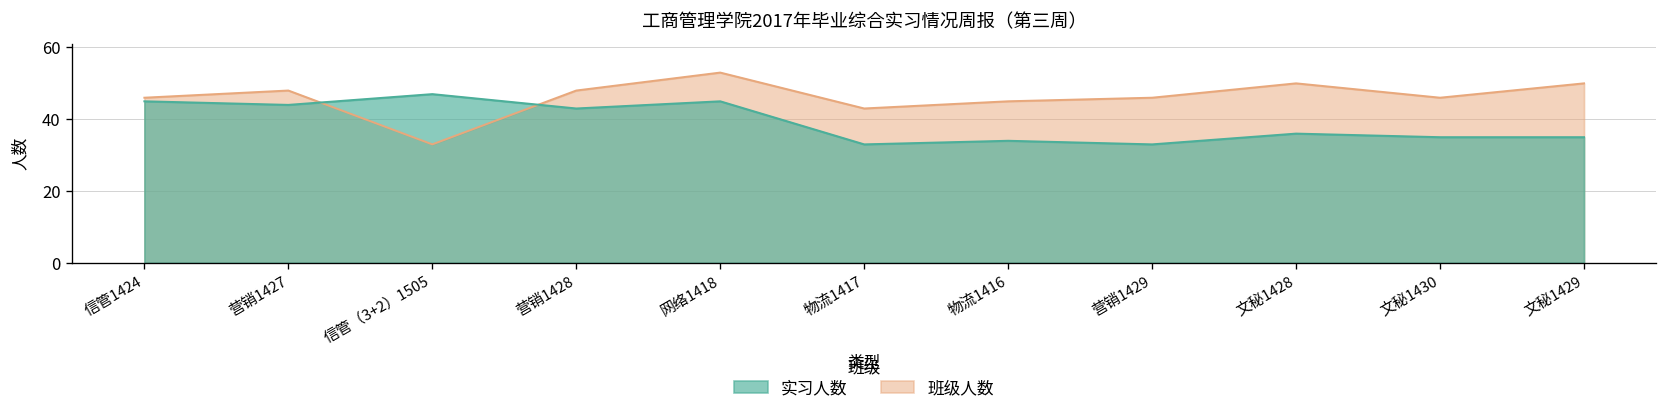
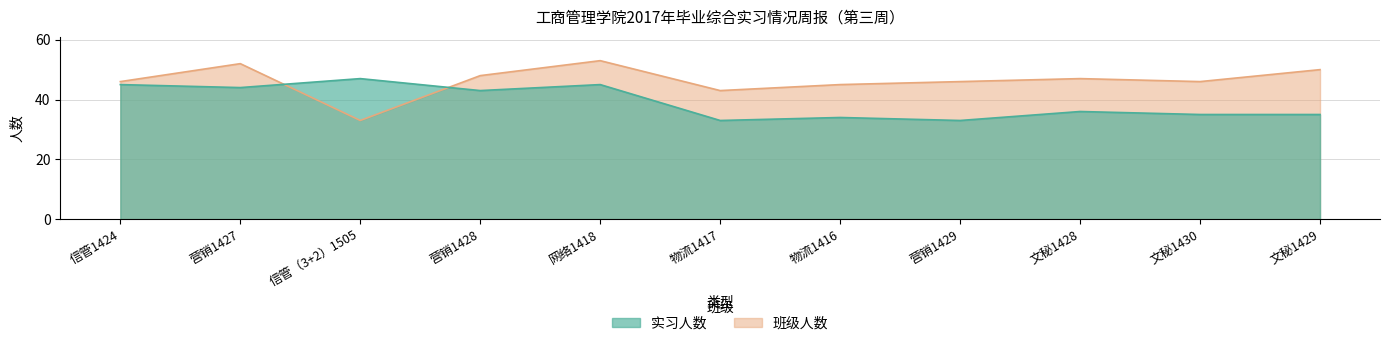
班级人数, 营销1427: 48 -> 52
班级人数, 文秘1428: 50 -> 47
